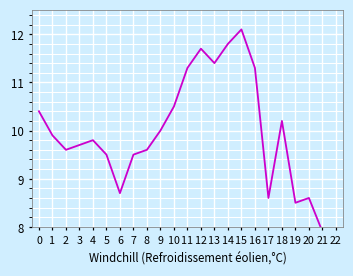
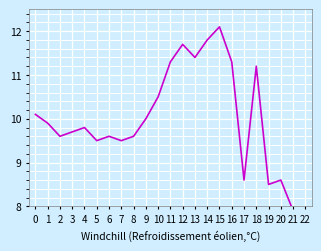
0: 10.4 -> 10.1
6: 8.7 -> 9.6
18: 10.2 -> 11.2
